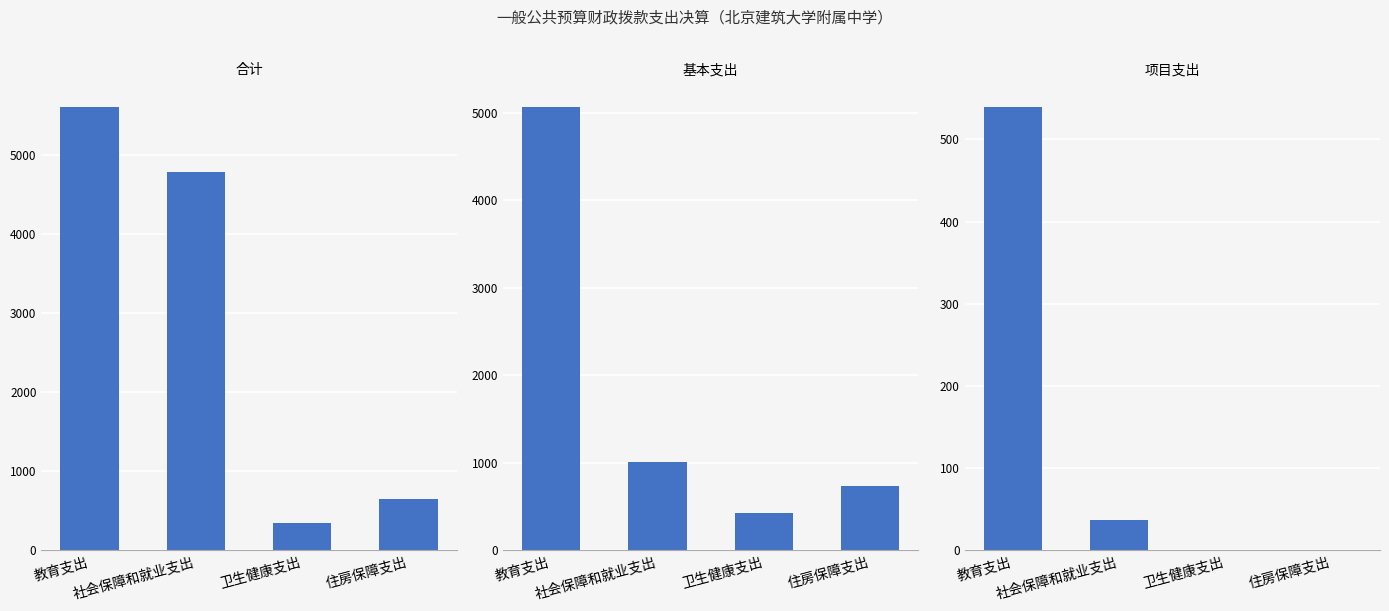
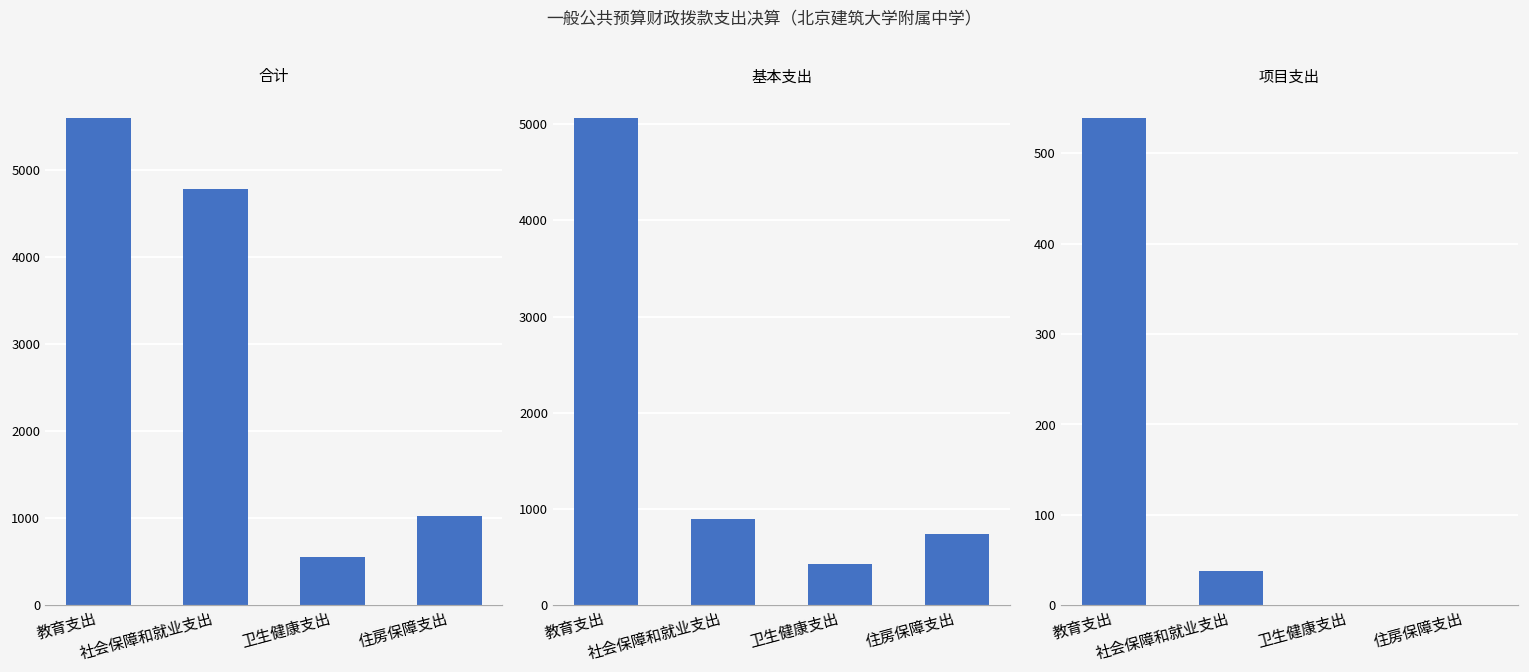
合计, 卫生健康支出: 300 -> 600
合计, 住房保障支出: 600 -> 1000
基本支出, 社会保障和就业支出: 1000 -> 900
